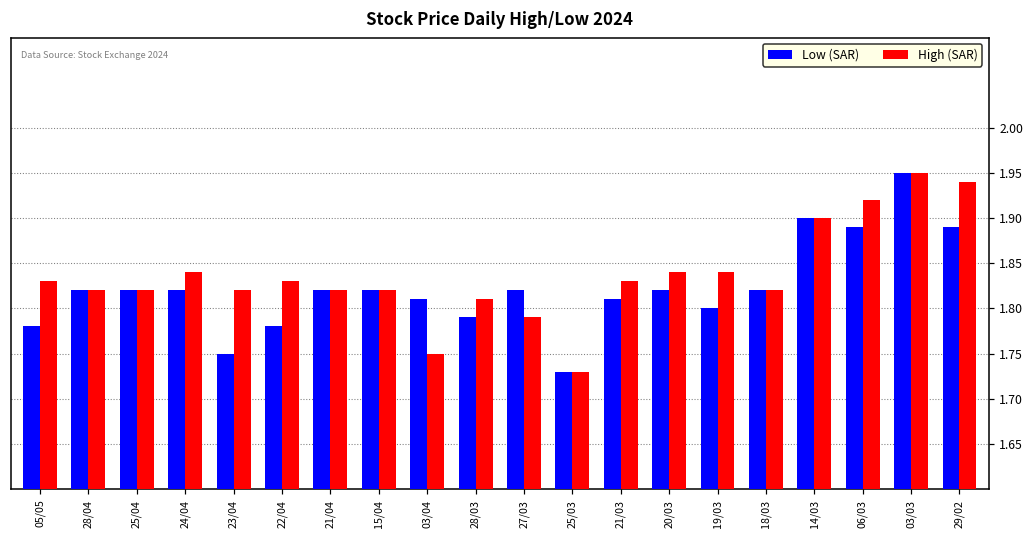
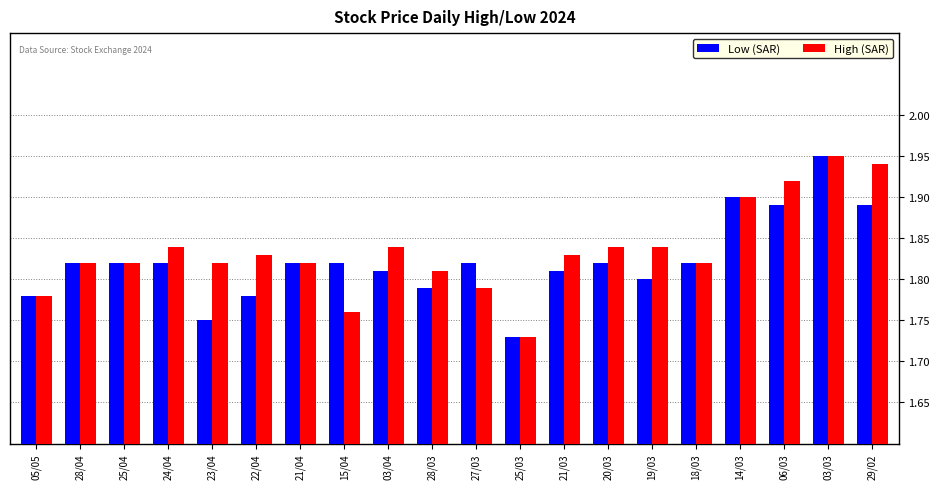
High (SAR), 05/05: 1.83 -> 1.78
High (SAR), 15/04: 1.82 -> 1.76
High (SAR), 03/04: 1.75 -> 1.84
